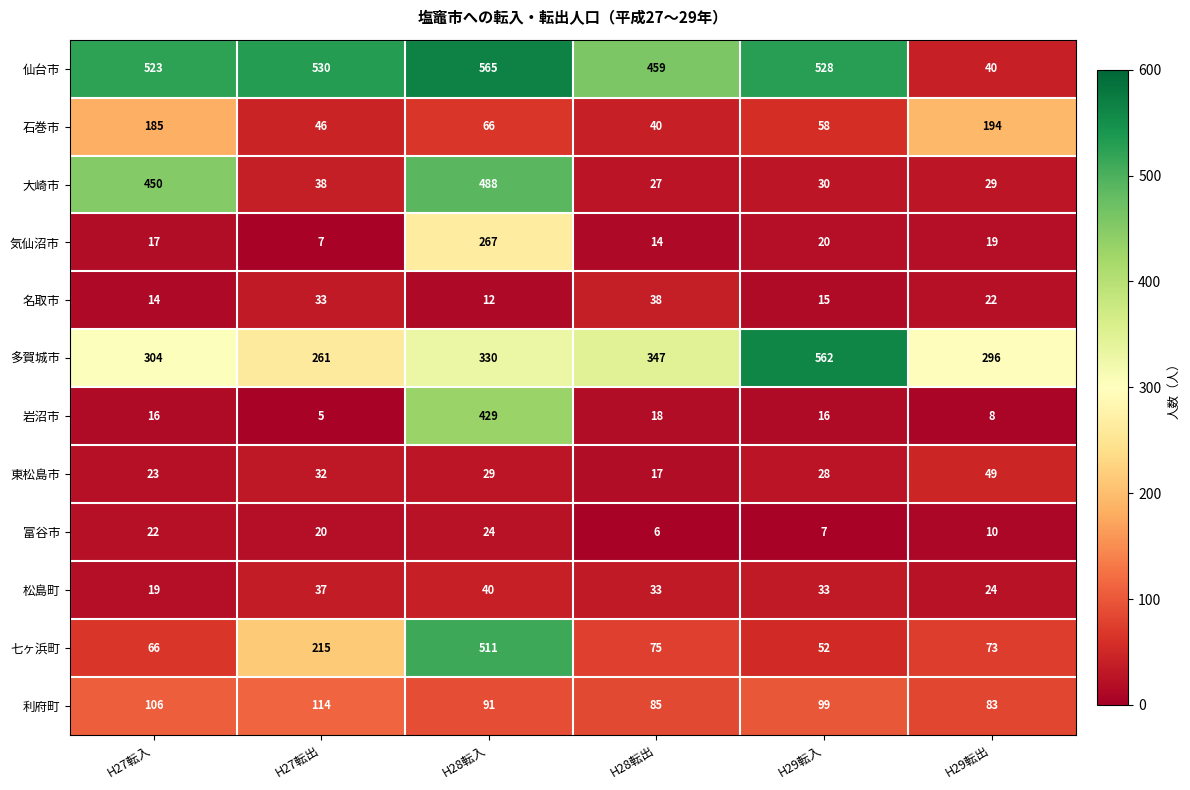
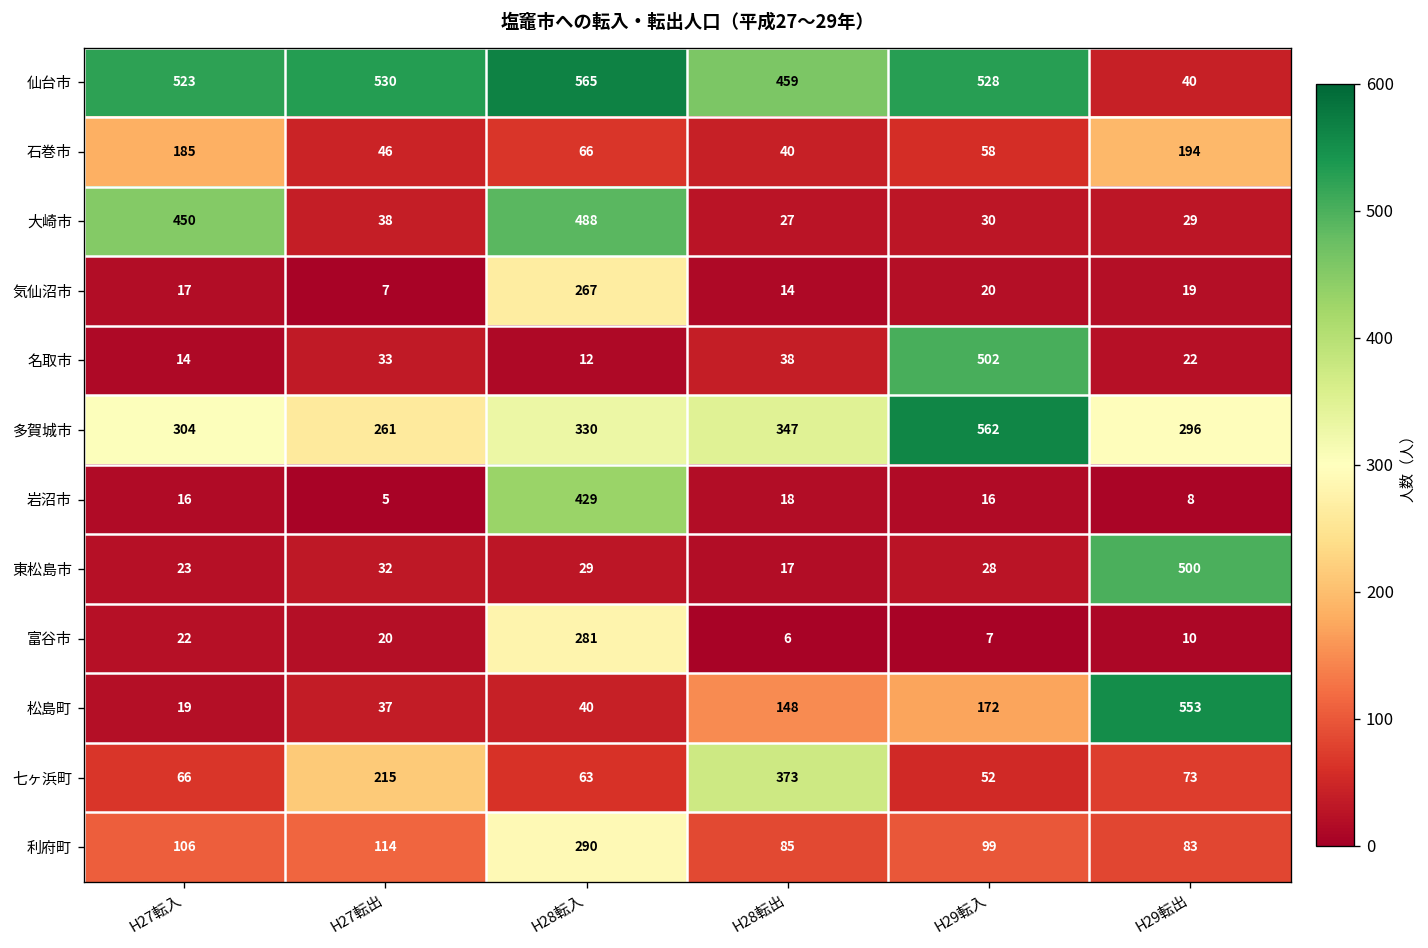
名取市, H29転入: 15 -> 502
東松島市, H29転出: 49 -> 500
富谷市, H28転入: 24 -> 281
松島町, H28転出: 33 -> 148
松島町, H29転入: 33 -> 172
松島町, H29転出: 24 -> 553
七ヶ浜町, H28転入: 511 -> 63
七ヶ浜町, H28転出: 75 -> 373
利府町, H28転入: 91 -> 290
